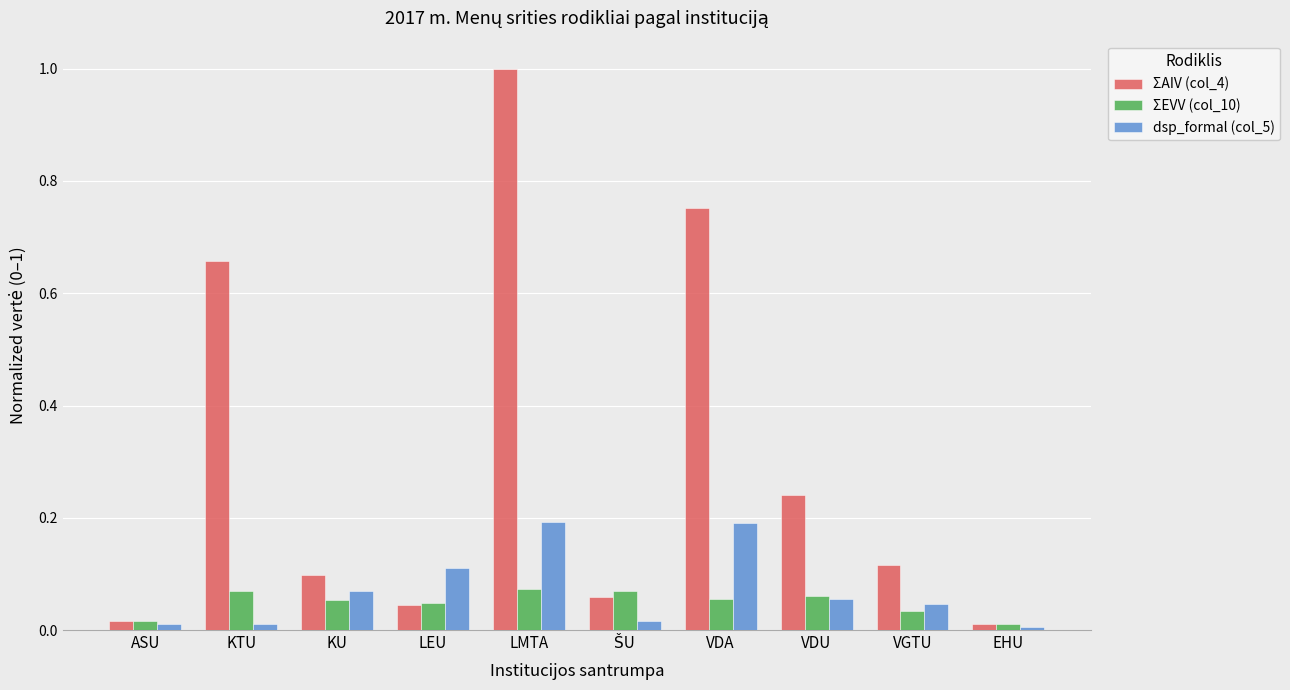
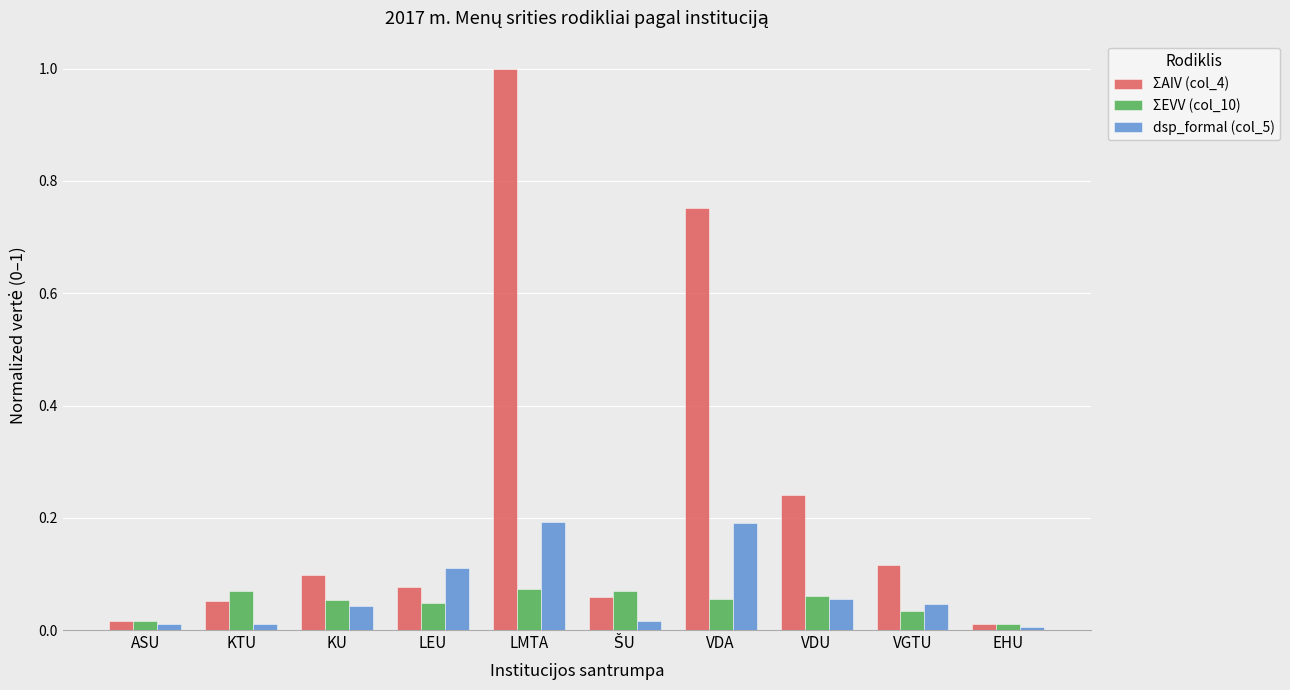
ΣAIV (col_4), KTU: 0.66 -> 0.05
dsp_formal (col_5), KU: 0.07 -> 0.04
ΣAIV (col_4), LEU: 0.04 -> 0.08
